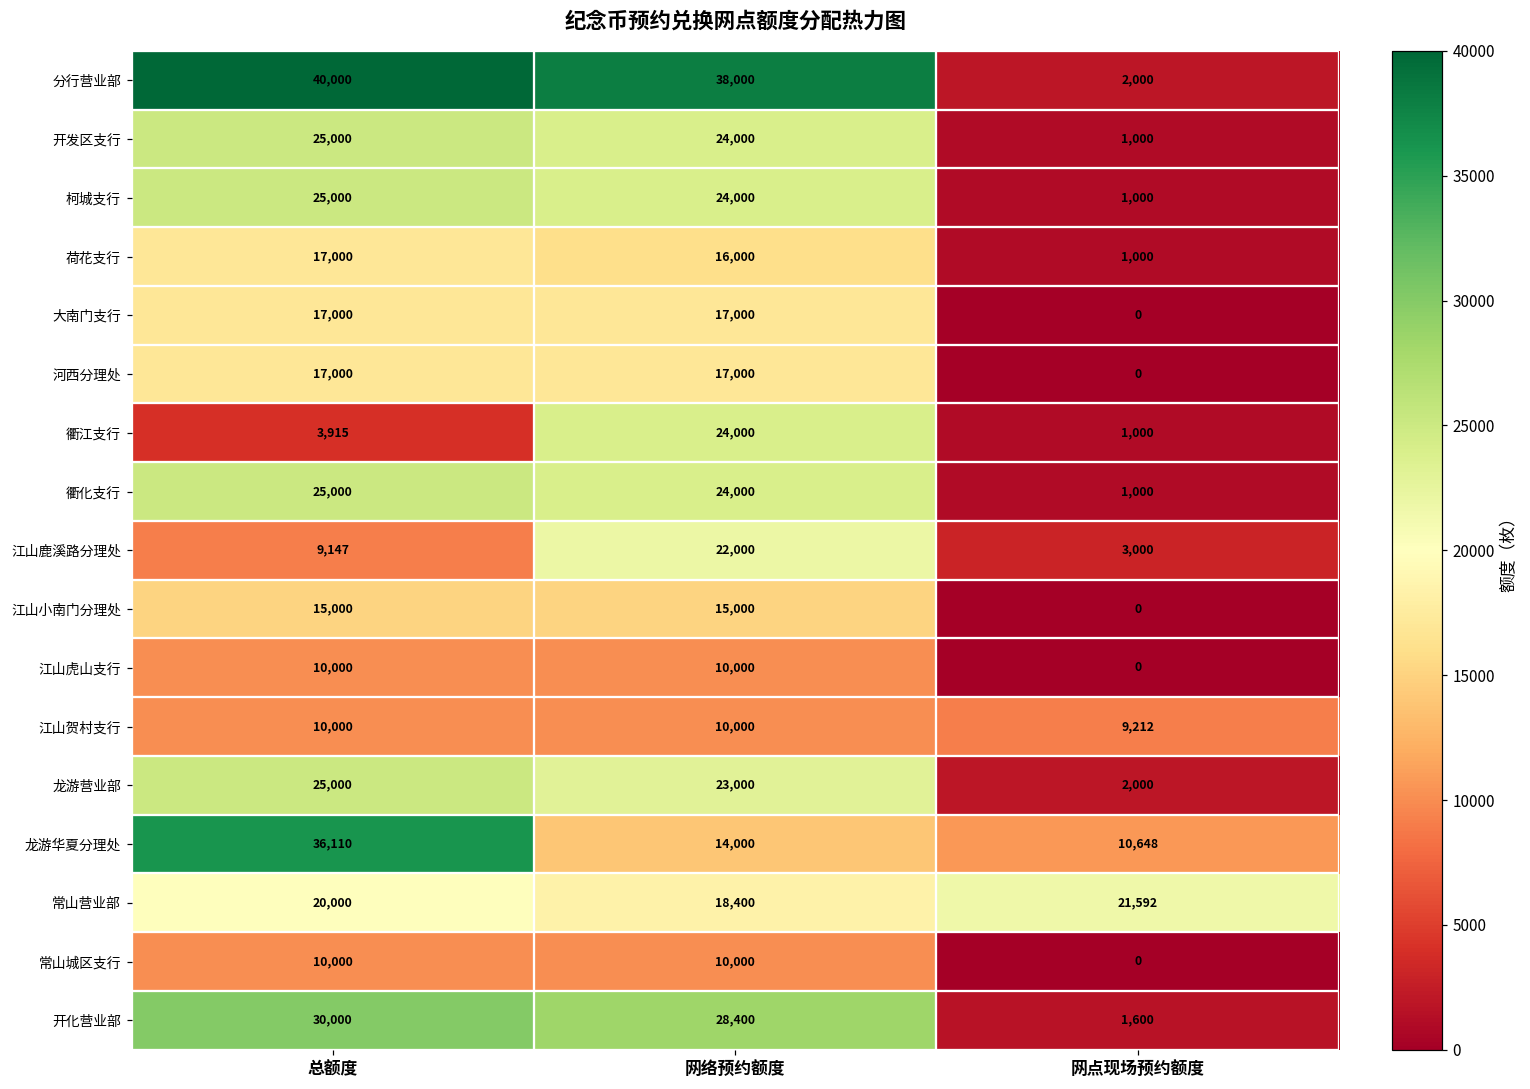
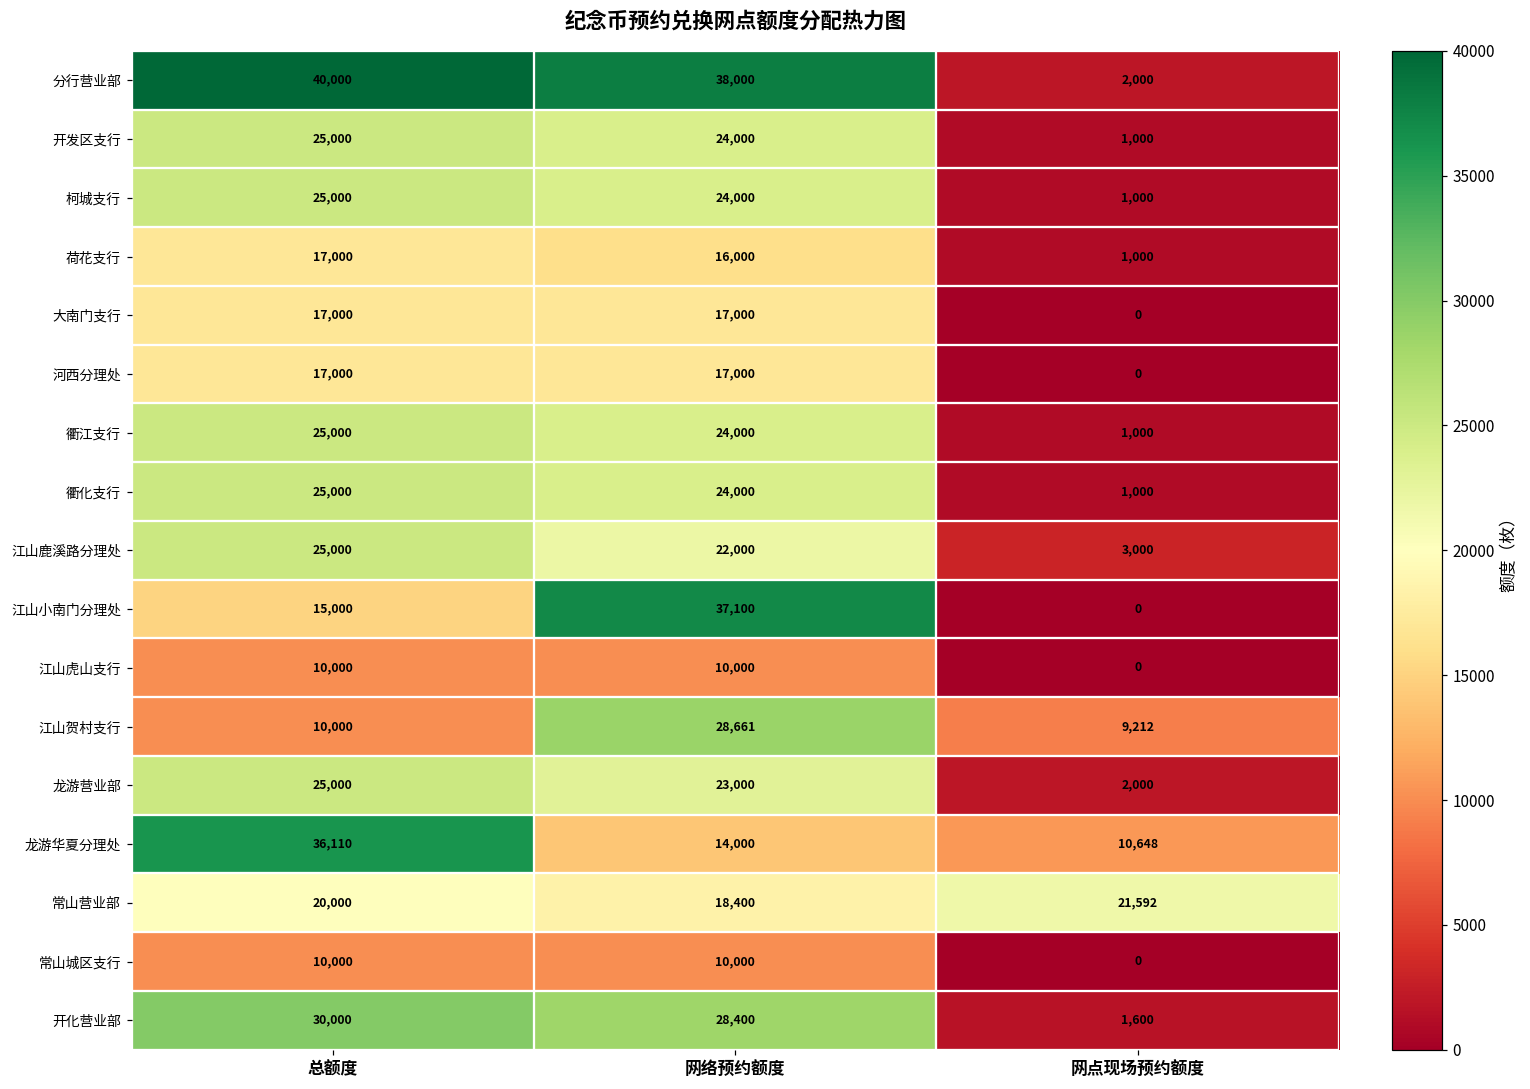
衢江支行, 总额度: 3,915 -> 25,000
江山鹿溪路分理处, 总额度: 9,147 -> 25,000
江山小南门分理处, 网络预约额度: 15,000 -> 37,100
江山贺村支行, 网络预约额度: 10,000 -> 28,661
